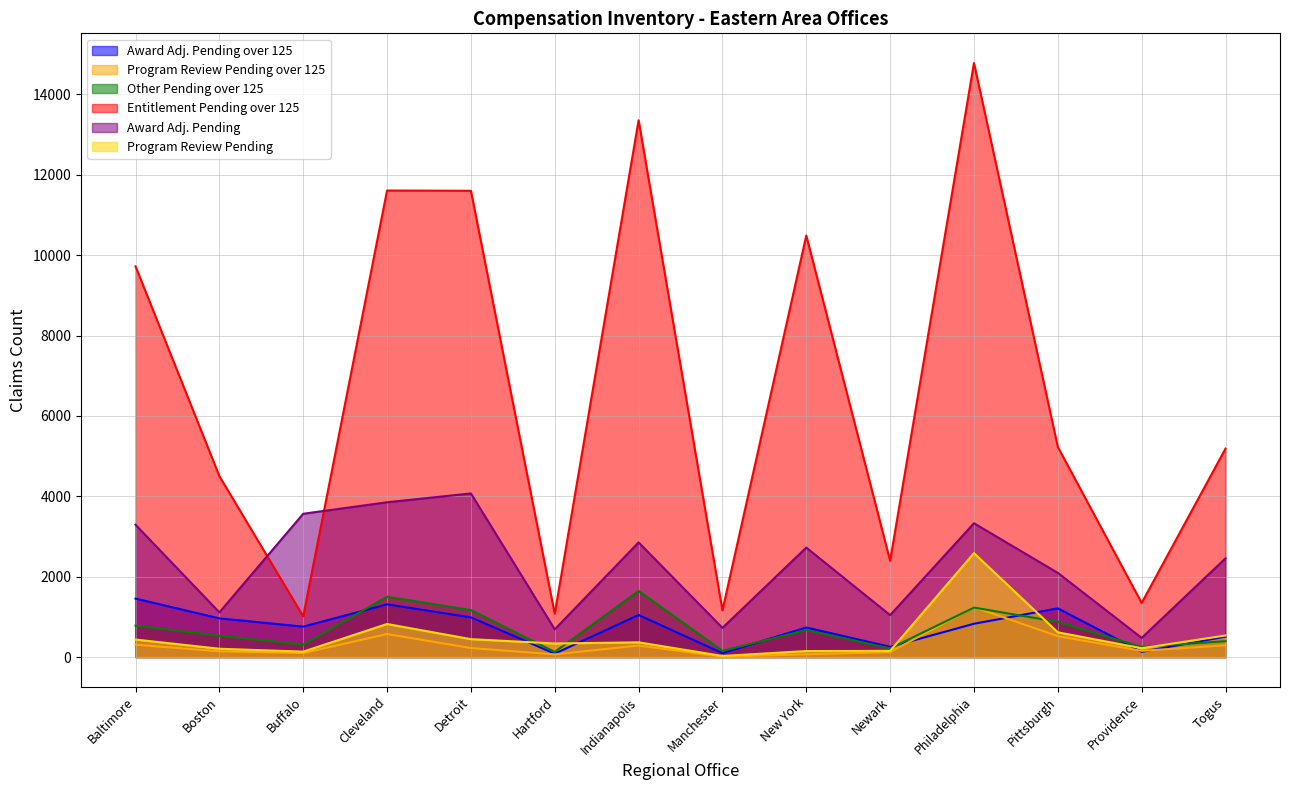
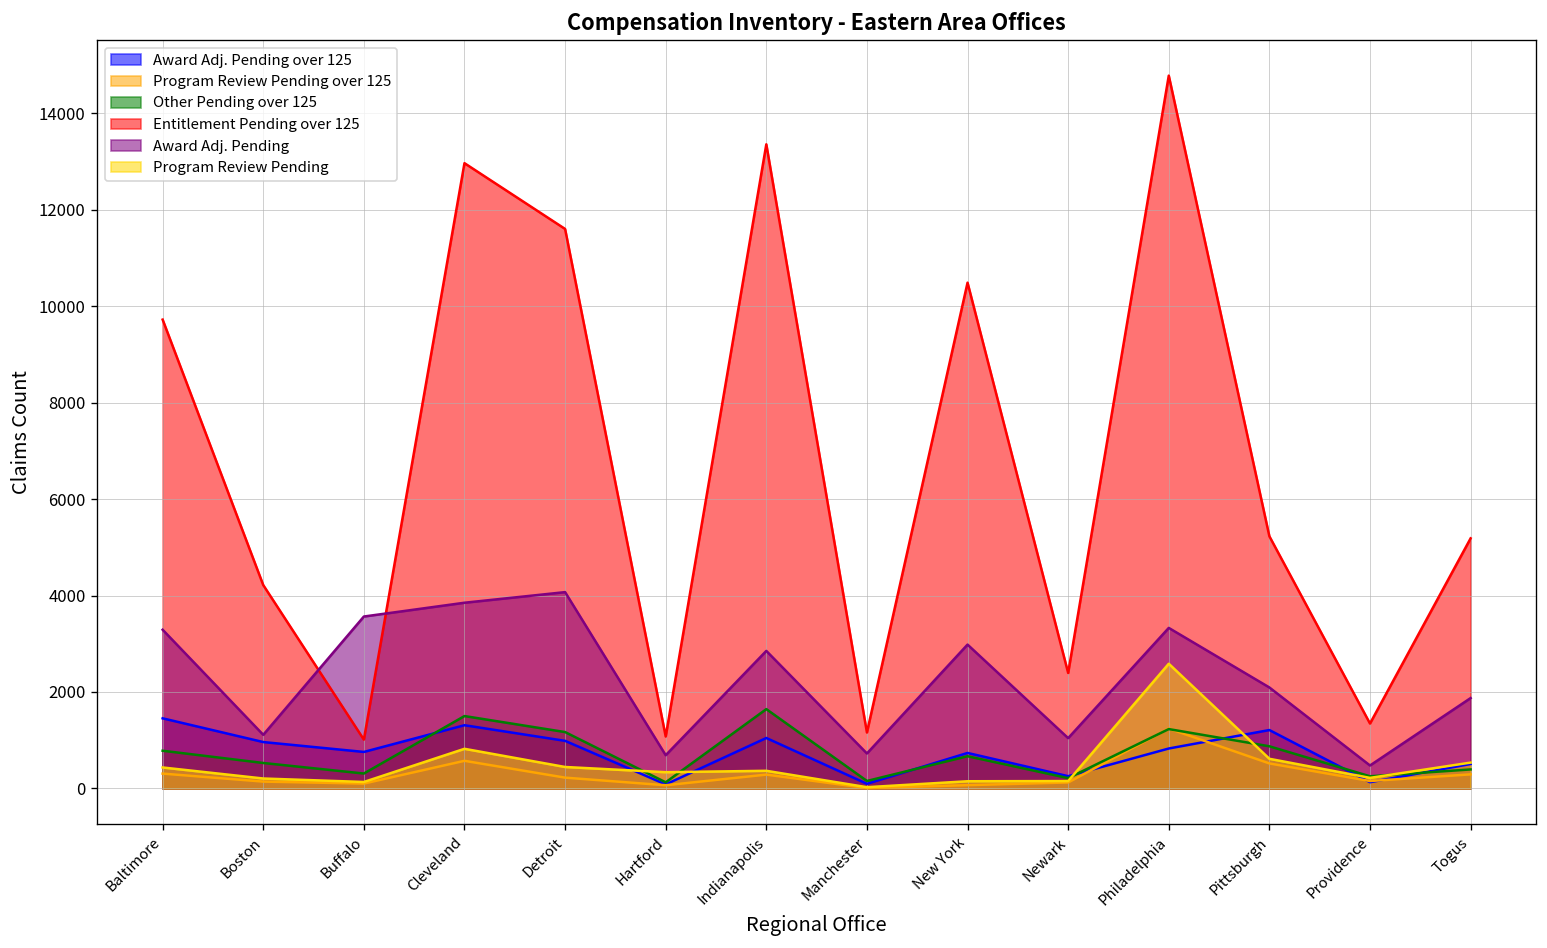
Entitlement Pending over 125, Boston: 4500 -> 4200
Entitlement Pending over 125, Cleveland: 11600 -> 13000
Award Adj. Pending, New York: 2700 -> 3000
Award Adj. Pending, Togus: 2500 -> 1900
